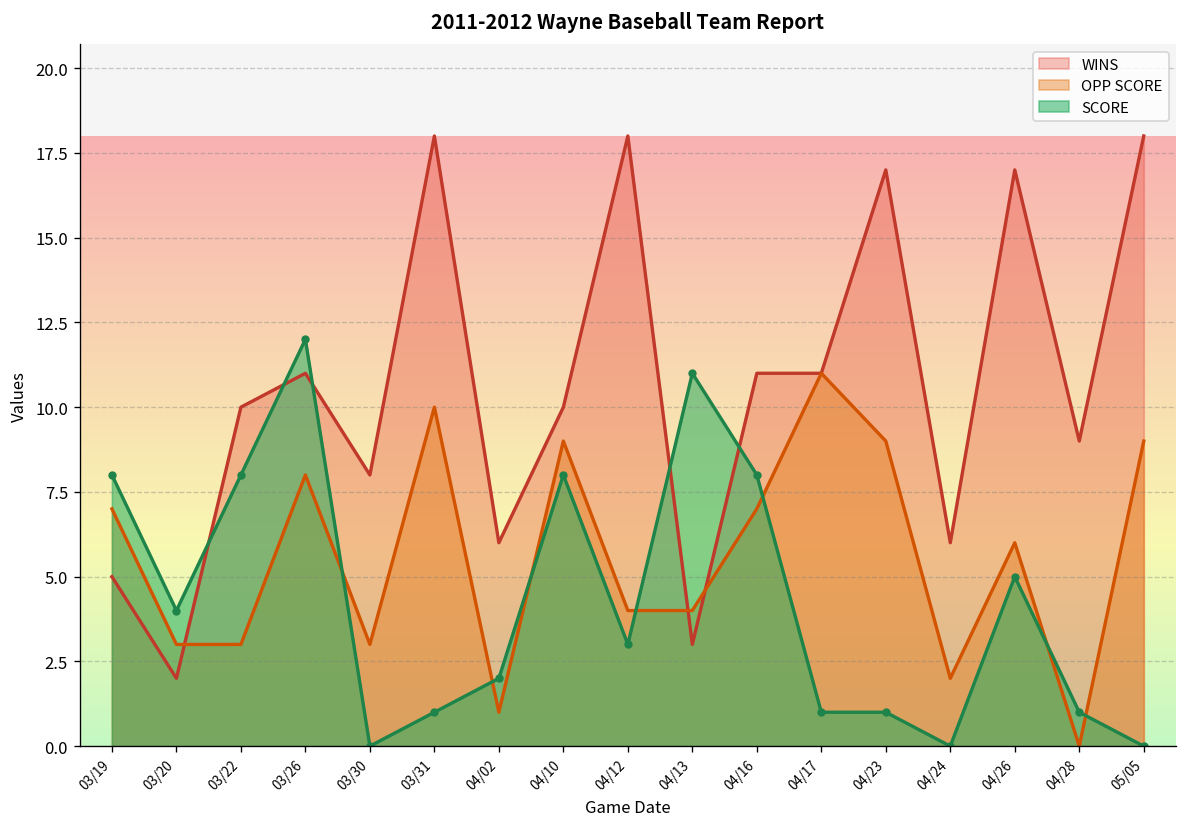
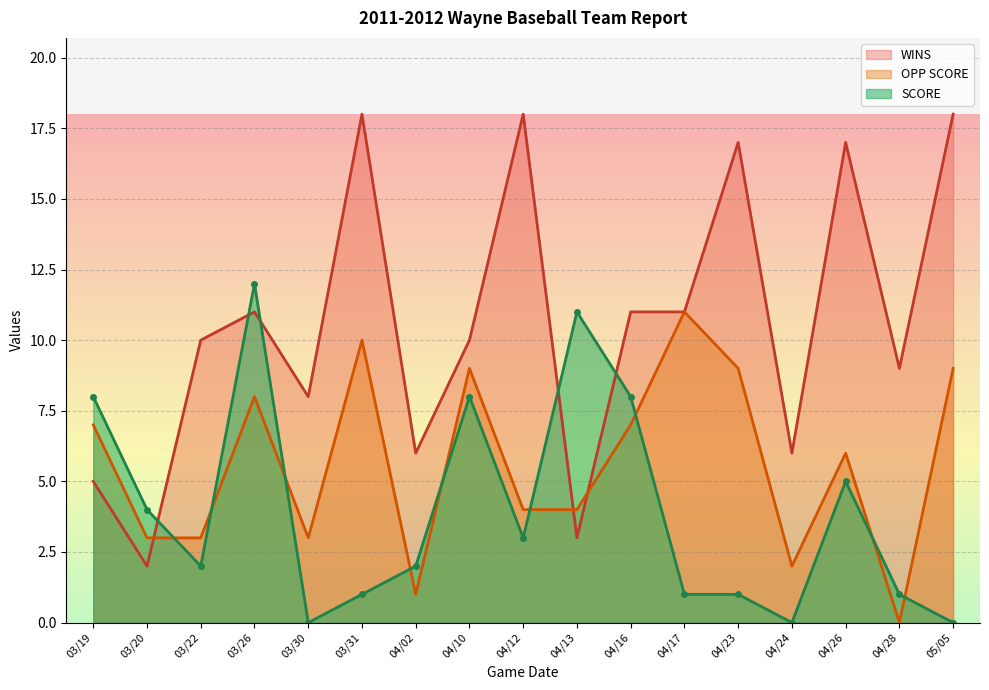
SCORE, 03/22: 8 -> 2
